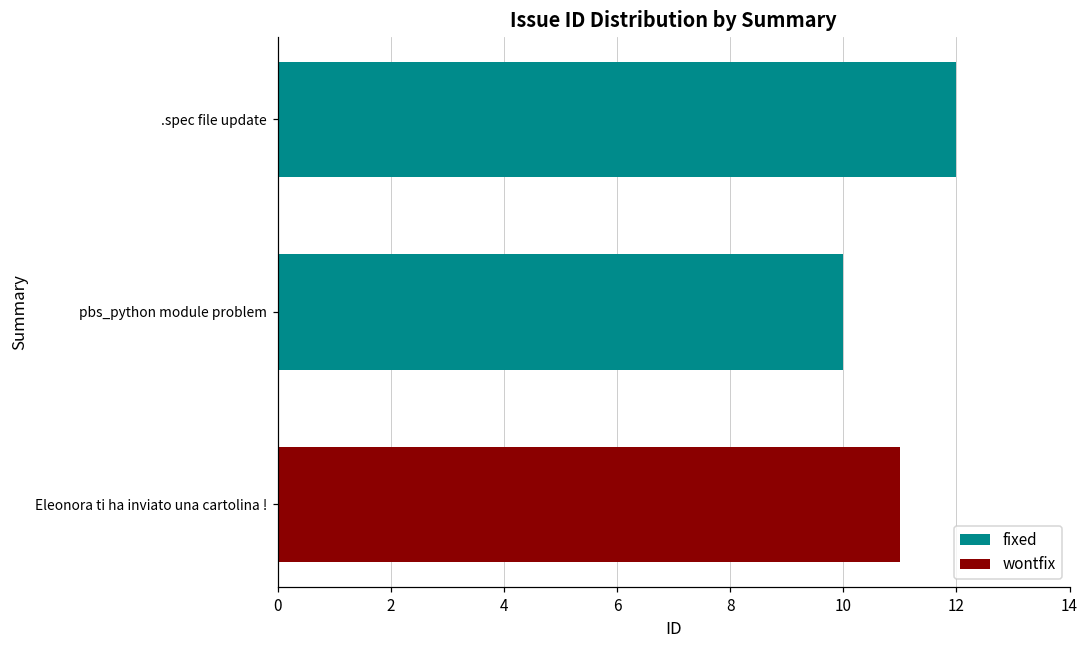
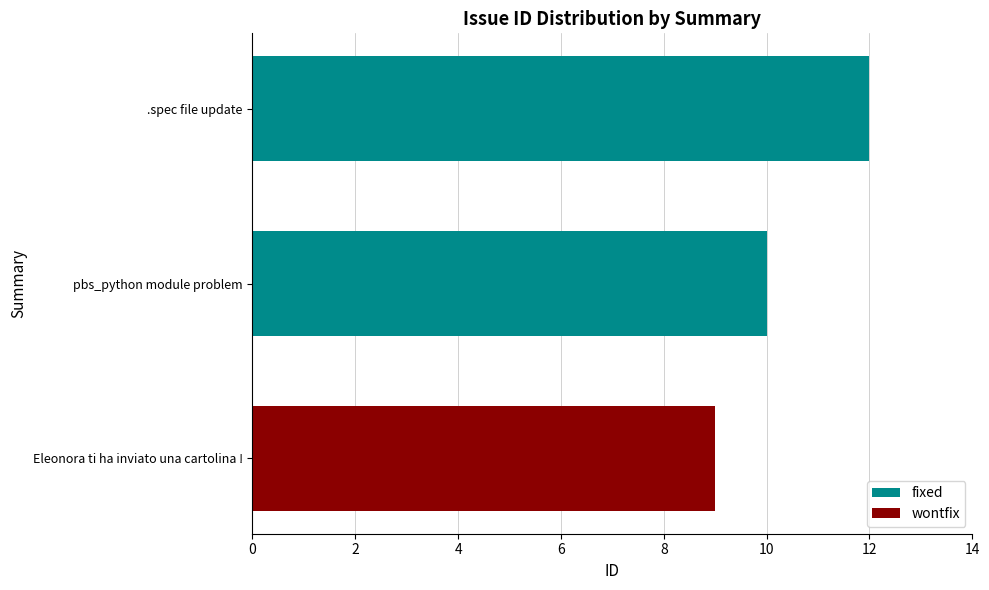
Eleonora ti ha inviato una cartolina !: 11 -> 9
